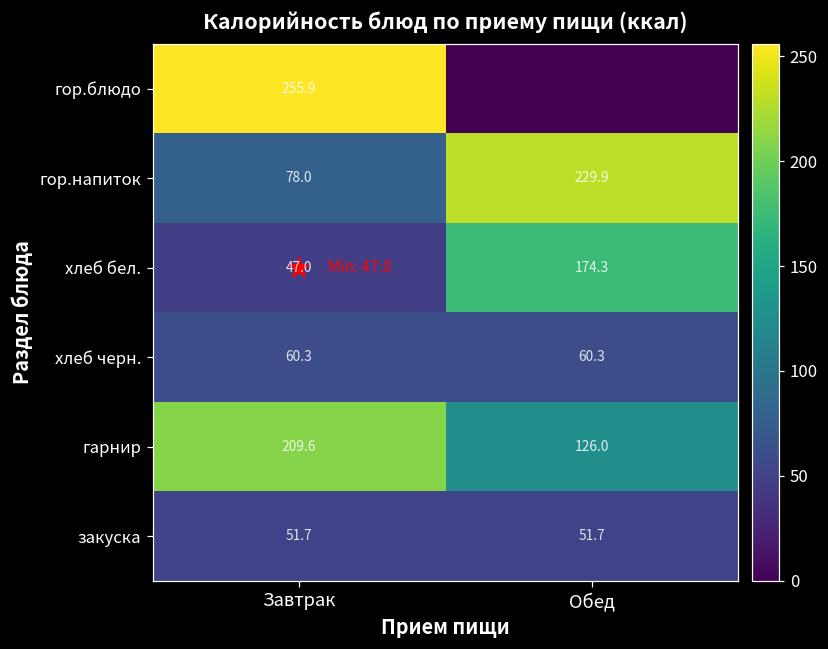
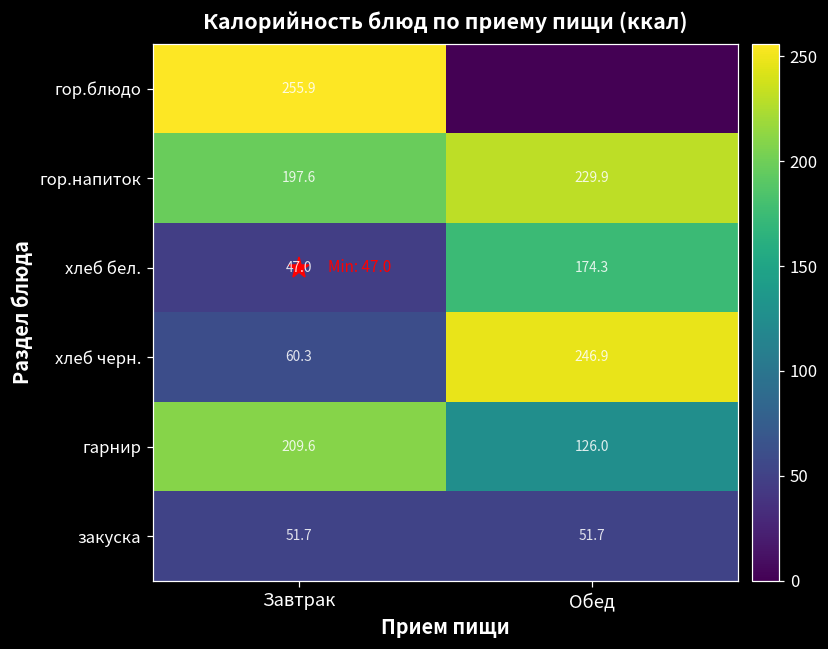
гор.напиток, Завтрак: 78.0 -> 197.6
хлеб черн., Обед: 60.3 -> 246.9
